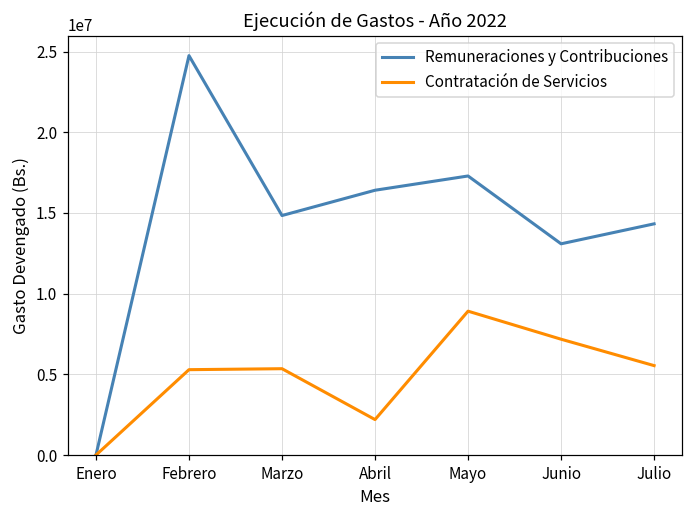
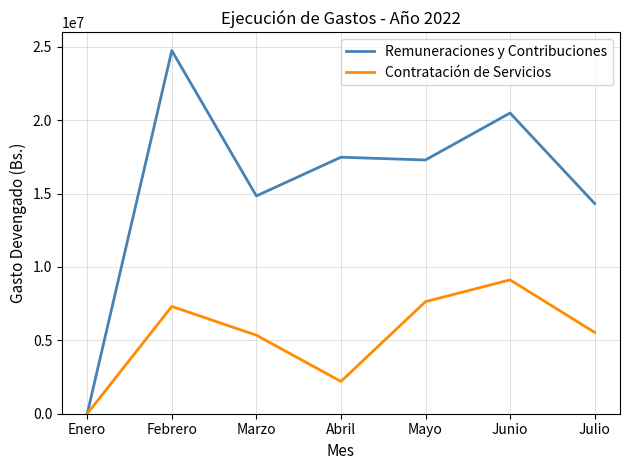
Contratación de Servicios, Febrero: 5300000 -> 7300000
Remuneraciones y Contribuciones, Abril: 16400000 -> 17500000
Contratación de Servicios, Mayo: 8900000 -> 7600000
Remuneraciones y Contribuciones, Junio: 13100000 -> 20500000
Contratación de Servicios, Junio: 7200000 -> 9100000
